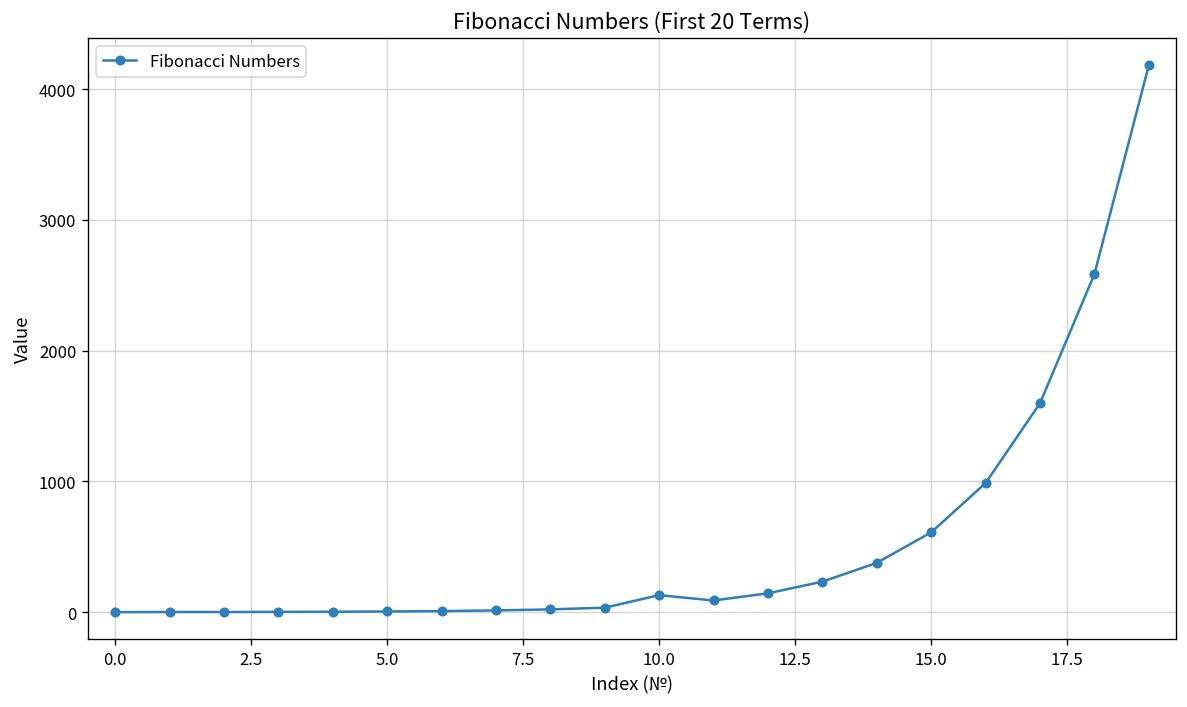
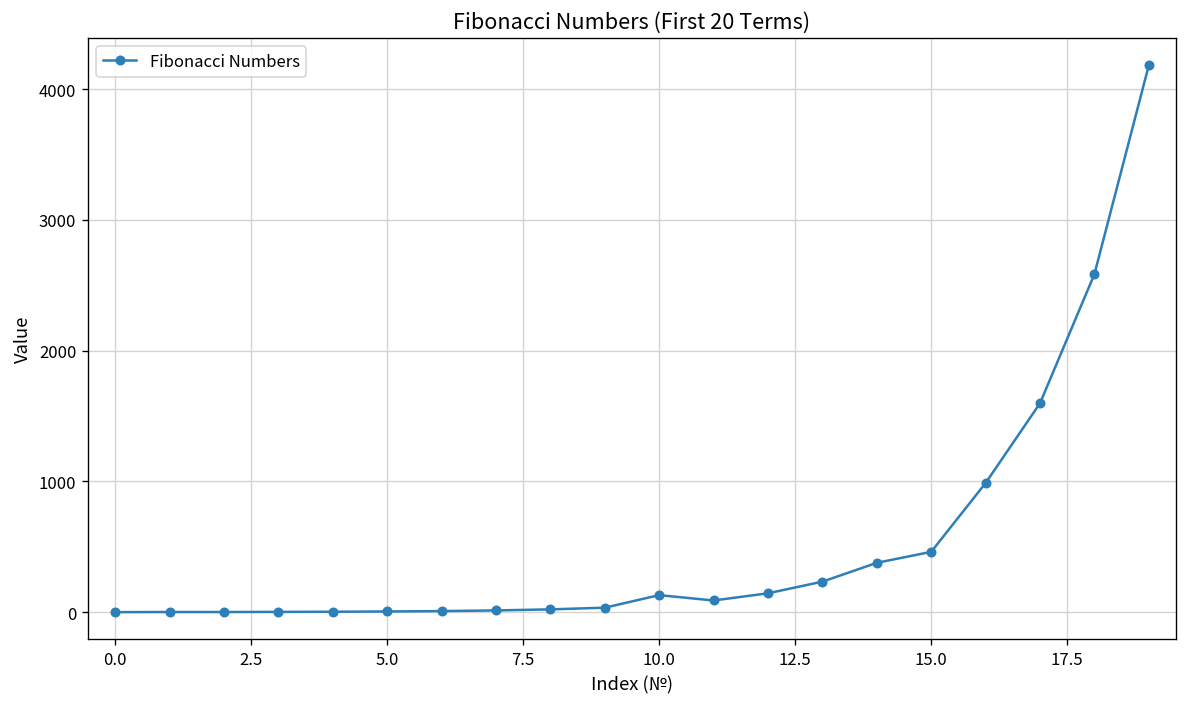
15.0: 610 -> 460
